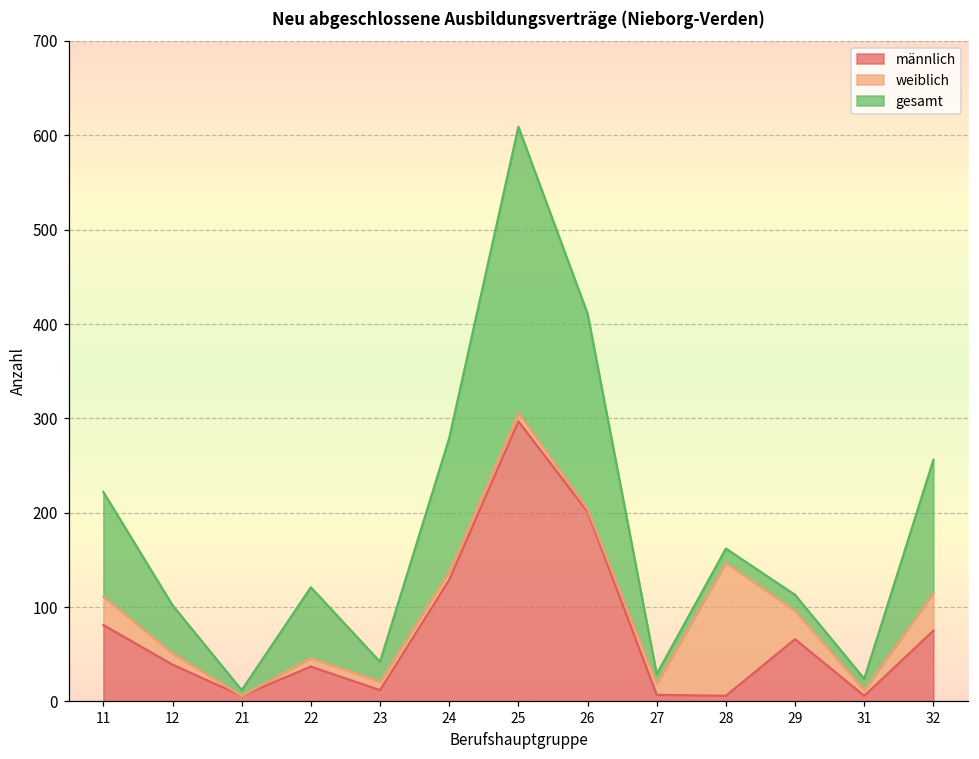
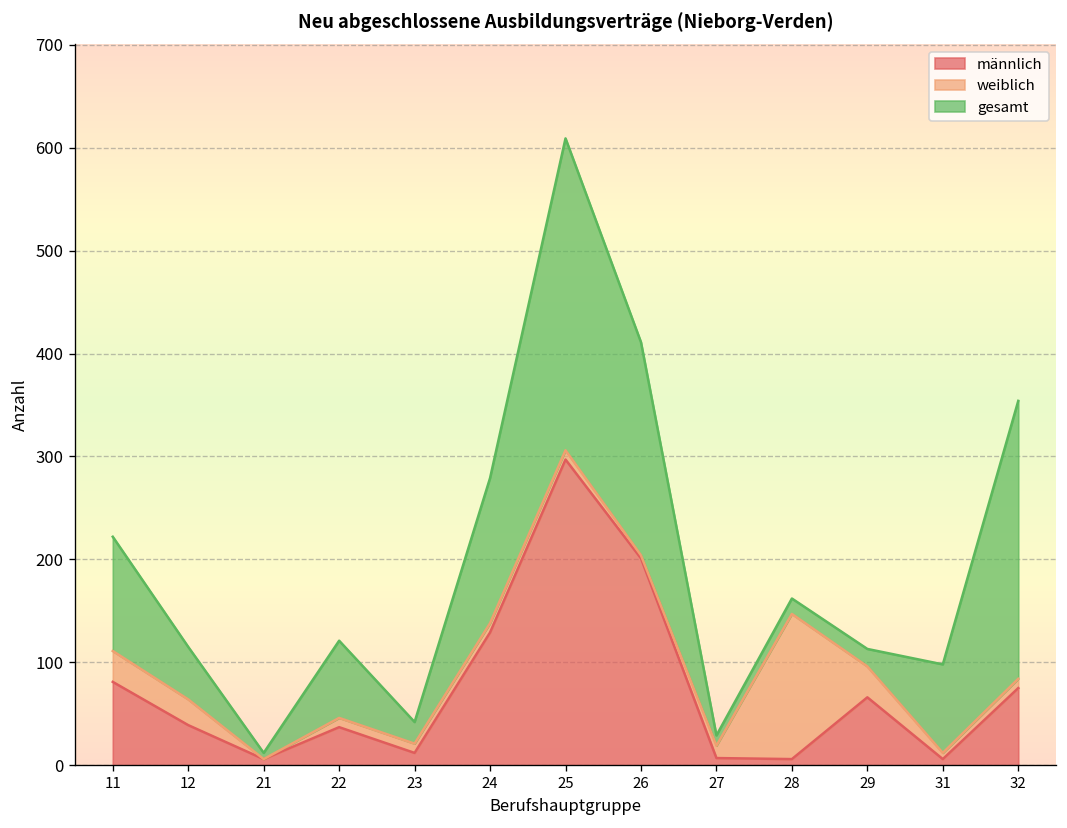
weiblich, 12: 10 -> 30
gesamt, 31: 10 -> 90
weiblich, 32: 40 -> 10
gesamt, 32: 140 -> 270
